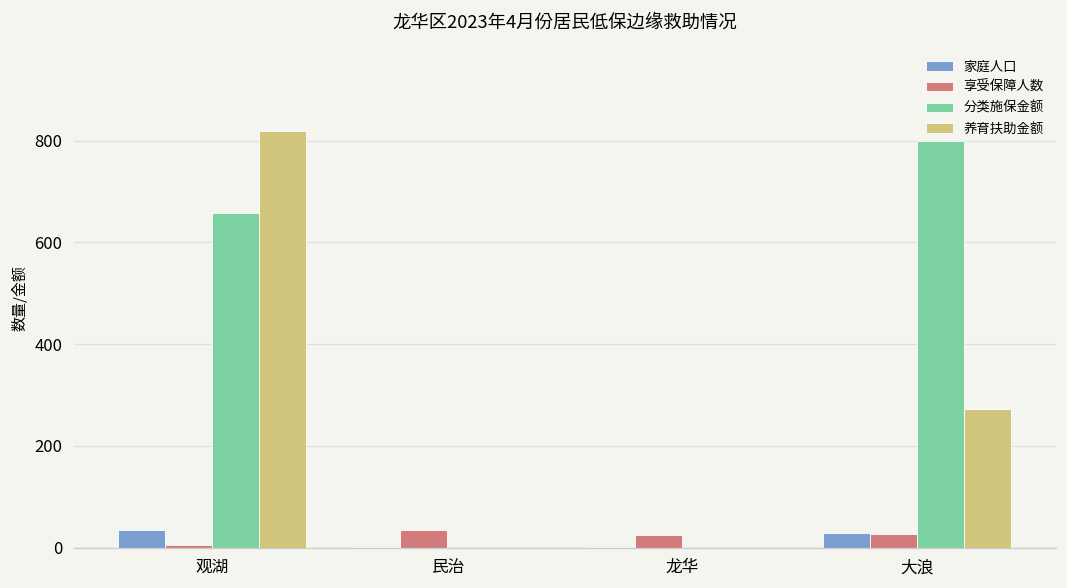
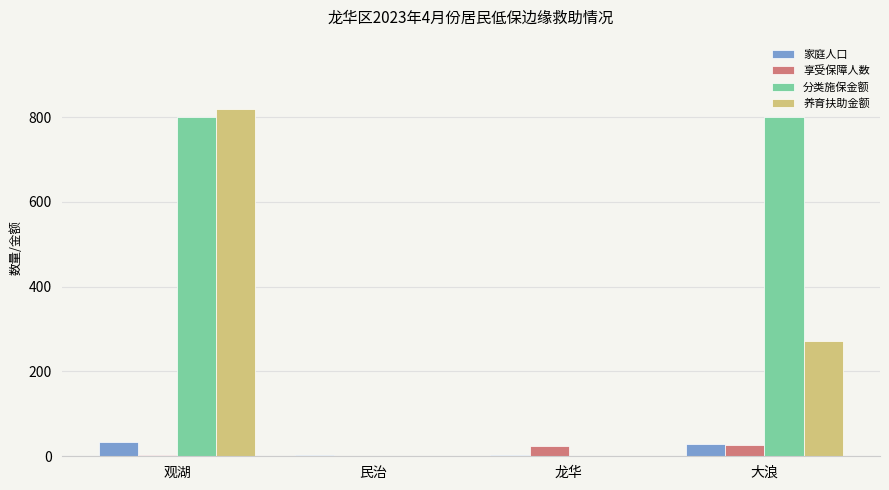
分类施保金额, 观湖: 660 -> 800
享受保障人数, 民治: 30 -> 0
